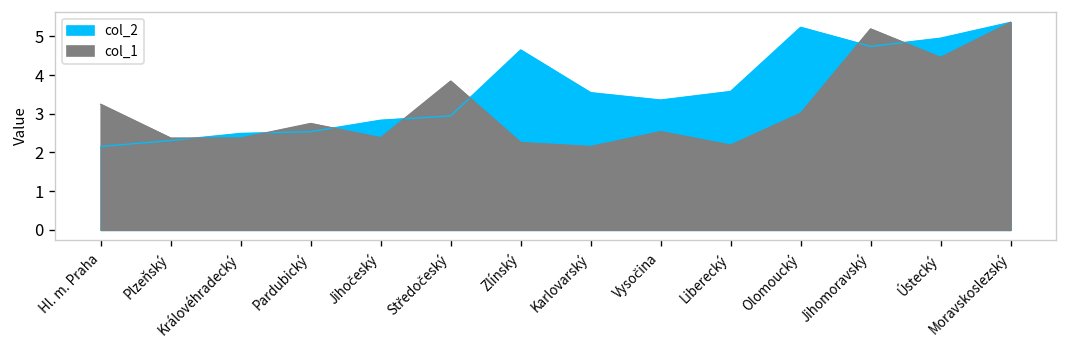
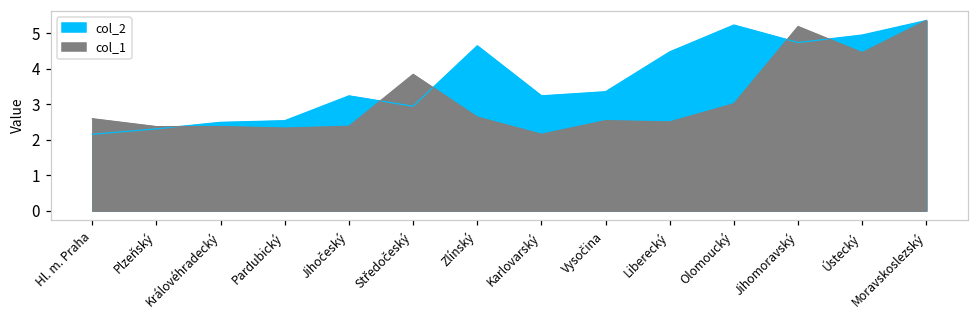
col_1, Hl. m. Praha: 3.2 -> 2.6
col_1, Pardubický: 2.7 -> 2.3
col_2, Jihočeský: 2.8 -> 3.2
col_1, Zlínský: 2.3 -> 2.6
col_2, Karlovarský: 3.5 -> 3.2
col_2, Liberecký: 3.6 -> 4.5
col_1, Liberecký: 2.2 -> 2.5
